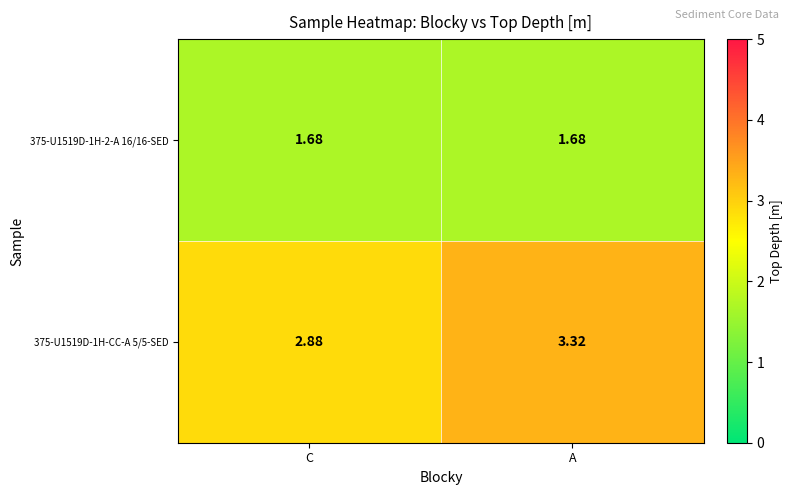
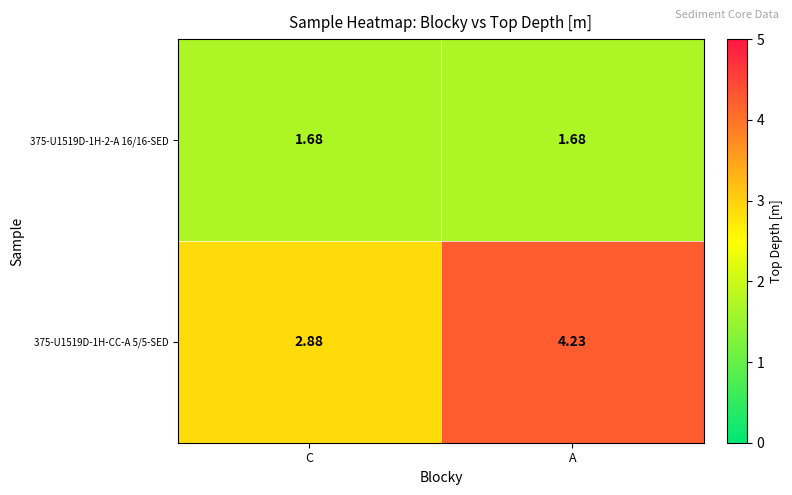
375-U1519D-1H-CC-A 5/5-SED, A: 3.32 -> 4.23
